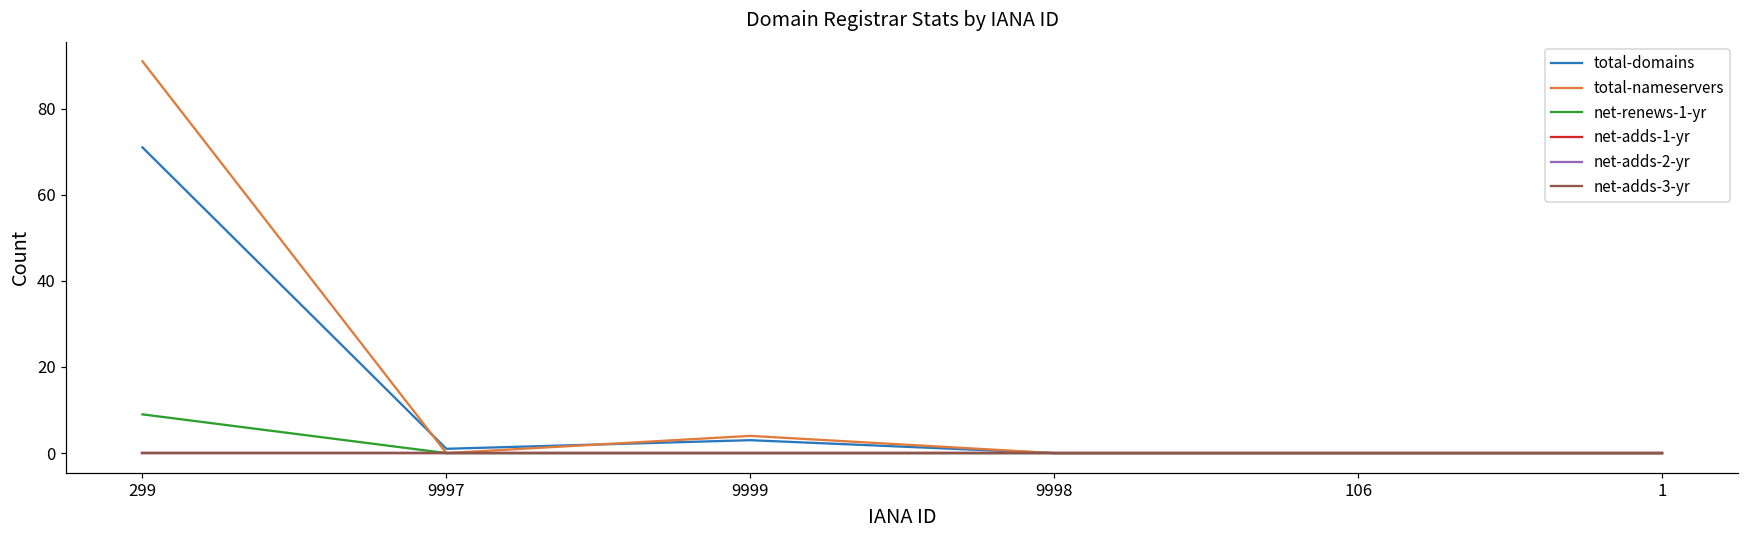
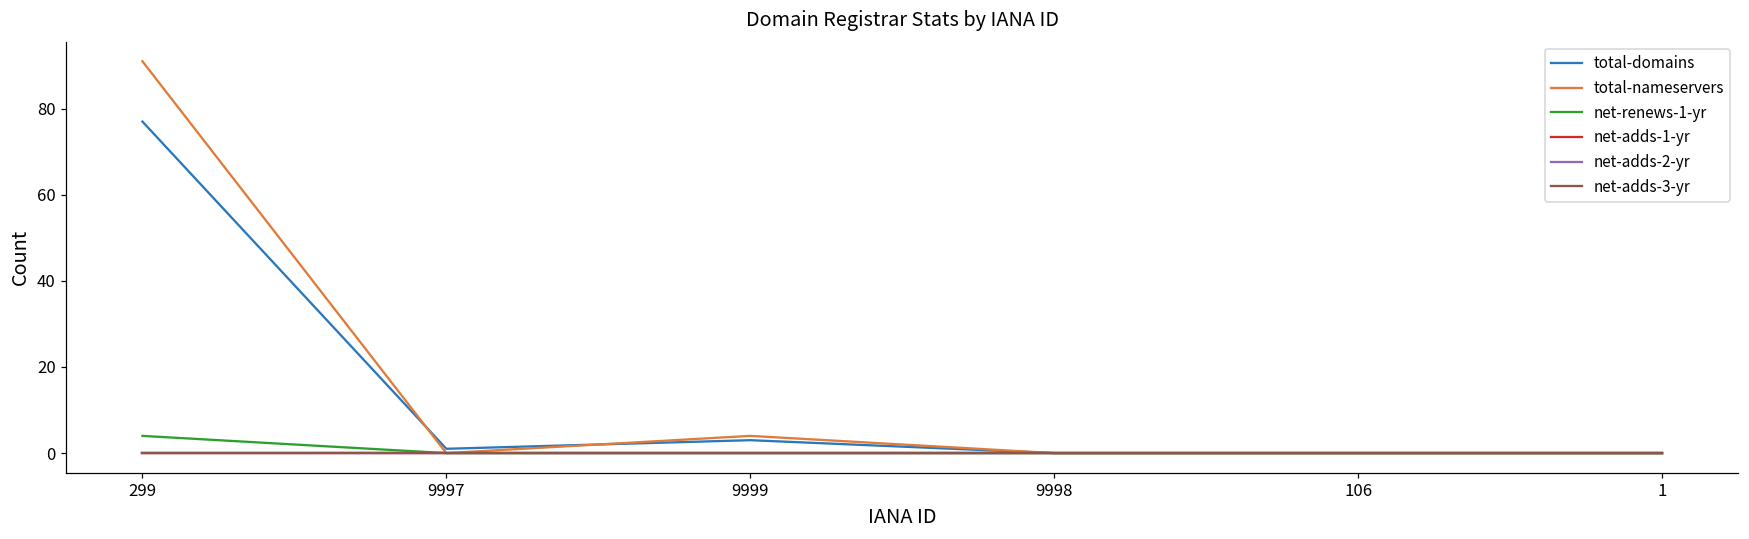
total-domains, 299: 71 -> 77
net-renews-1-yr, 299: 9 -> 4
